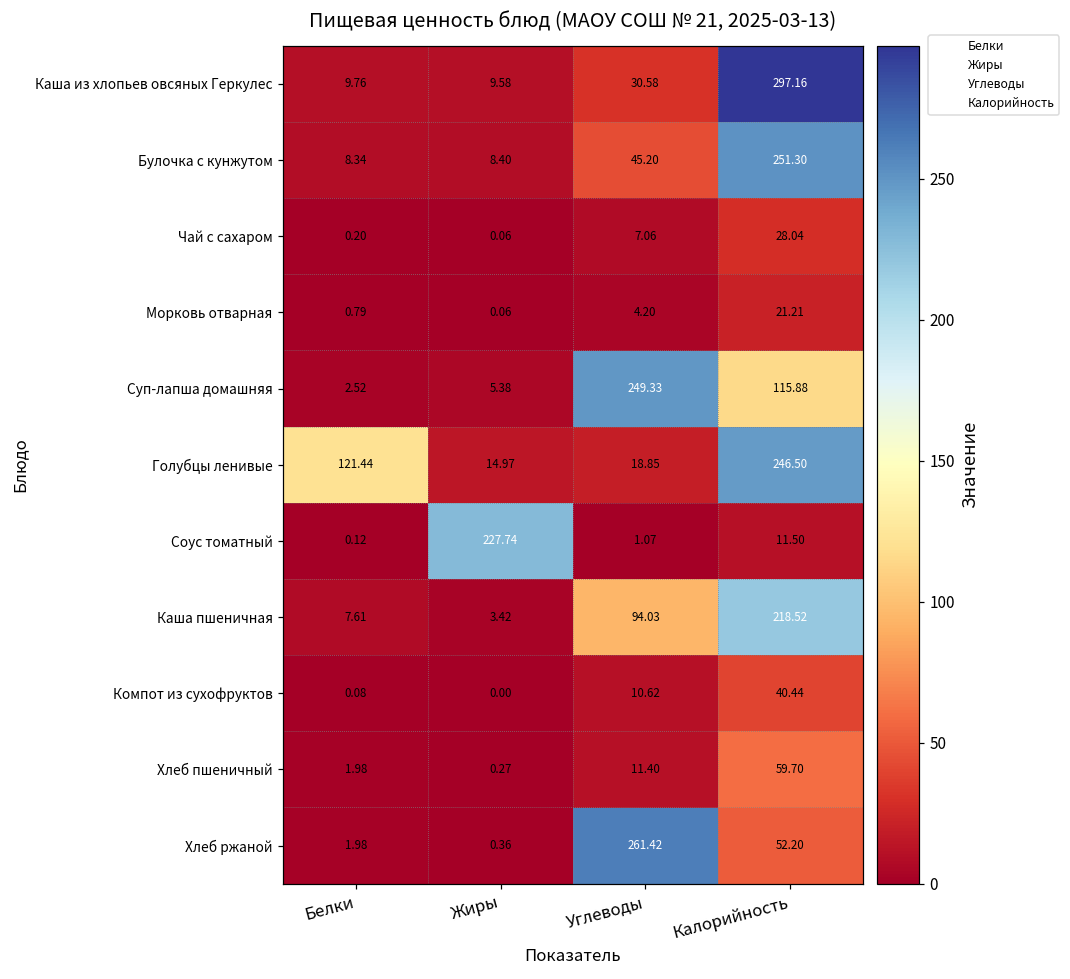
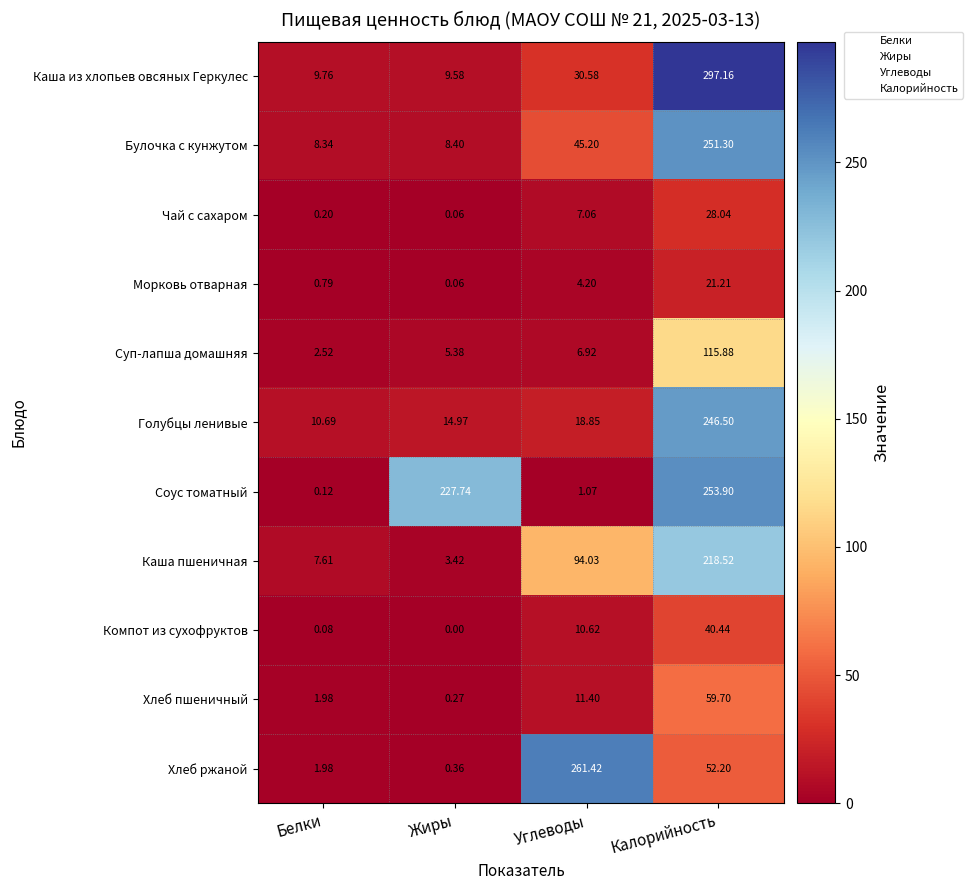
Суп-лапша домашняя, Углеводы: 249.33 -> 6.92
Голубцы ленивые, Белки: 121.44 -> 10.69
Соус томатный, Калорийность: 11.50 -> 253.90
